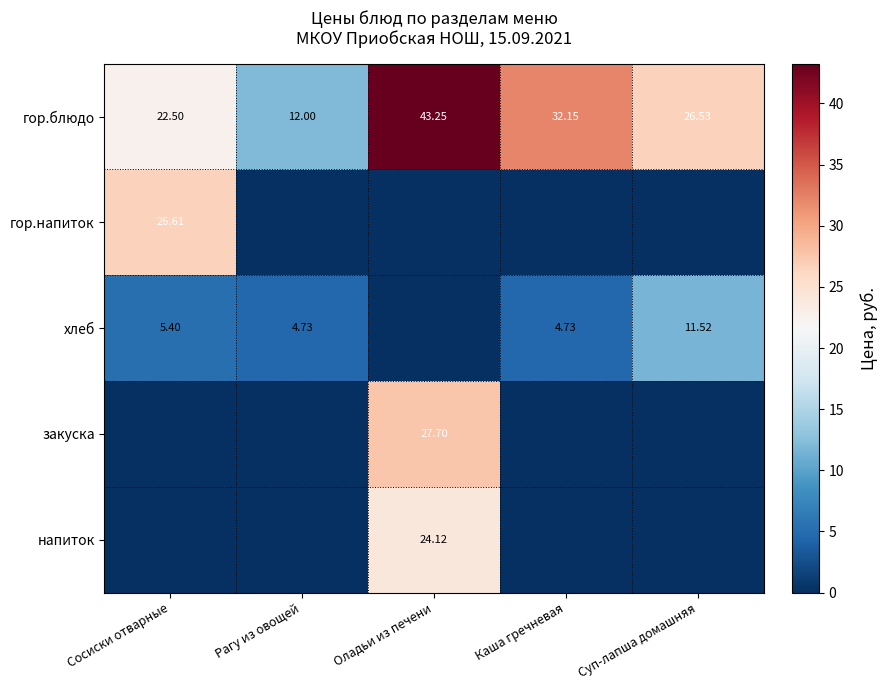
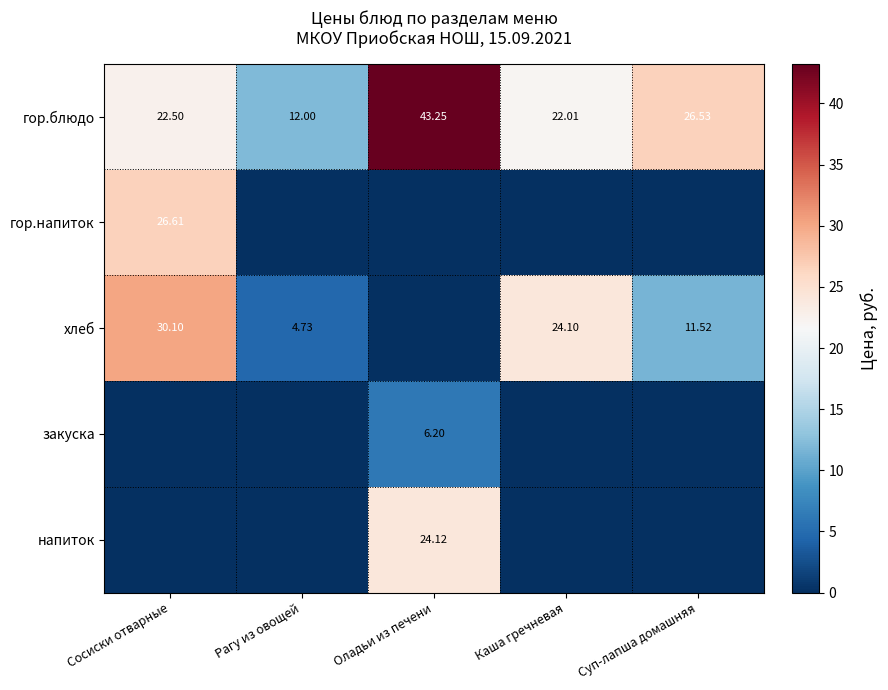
гор.блюдо, Каша гречневая: 32.15 -> 22.01
хлеб, Сосиски отварные: 5.40 -> 30.10
хлеб, Каша гречневая: 4.73 -> 24.10
закуска, Оладьи из печени: 27.70 -> 6.20
